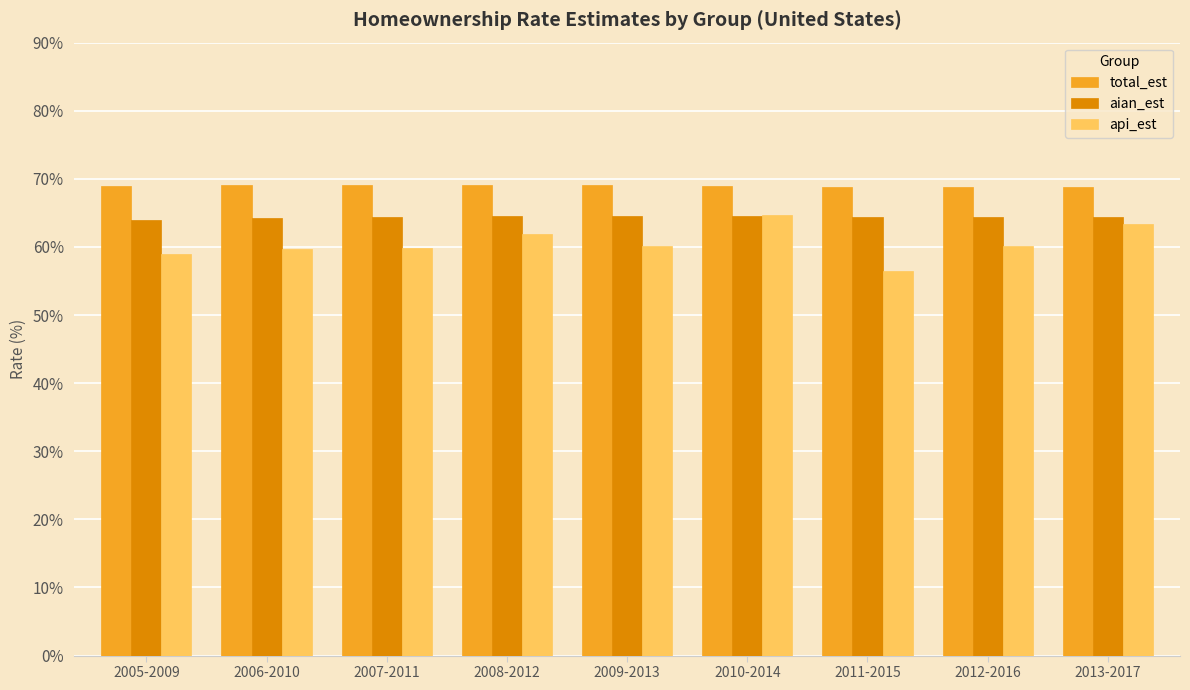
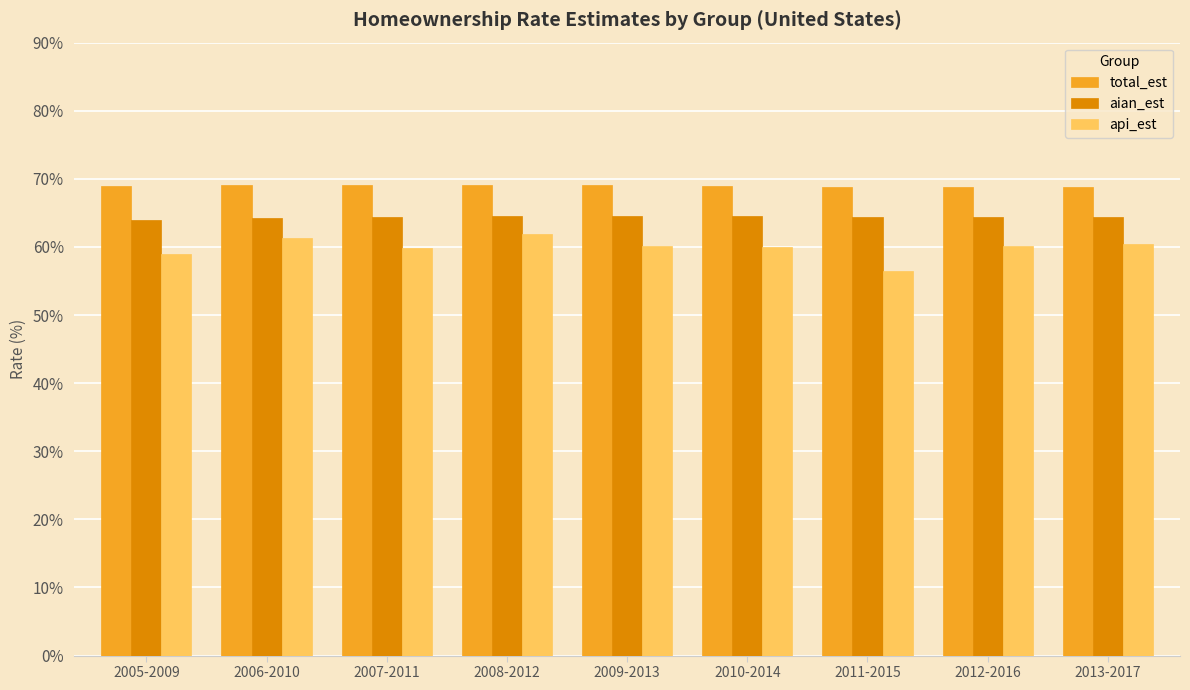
api_est, 2006-2010: 60% -> 61%
api_est, 2010-2014: 65% -> 60%
api_est, 2013-2017: 63% -> 60%
